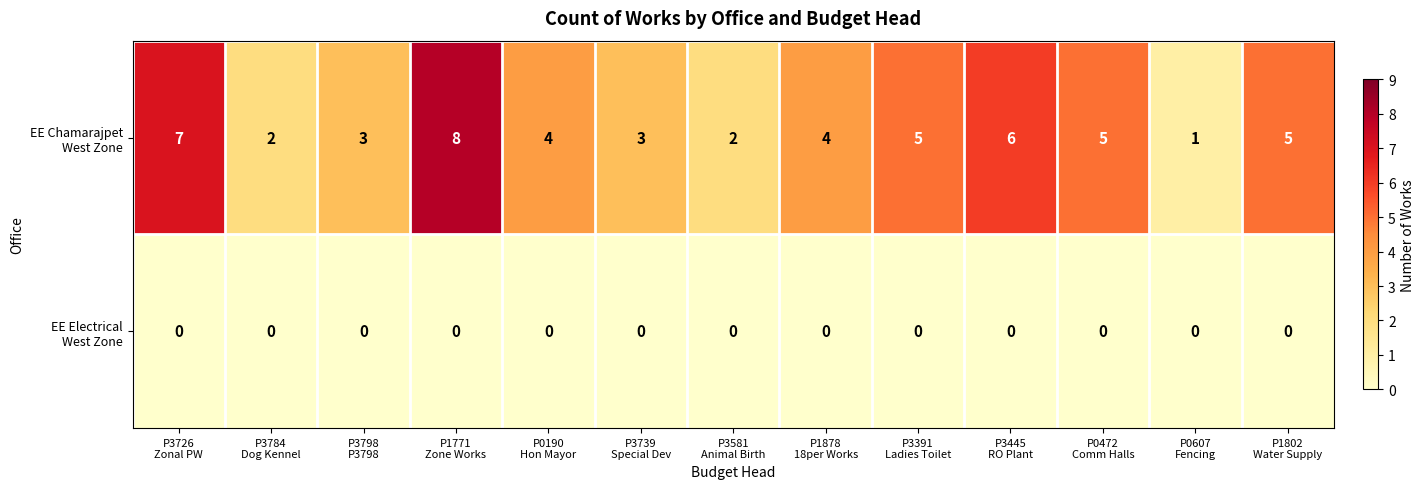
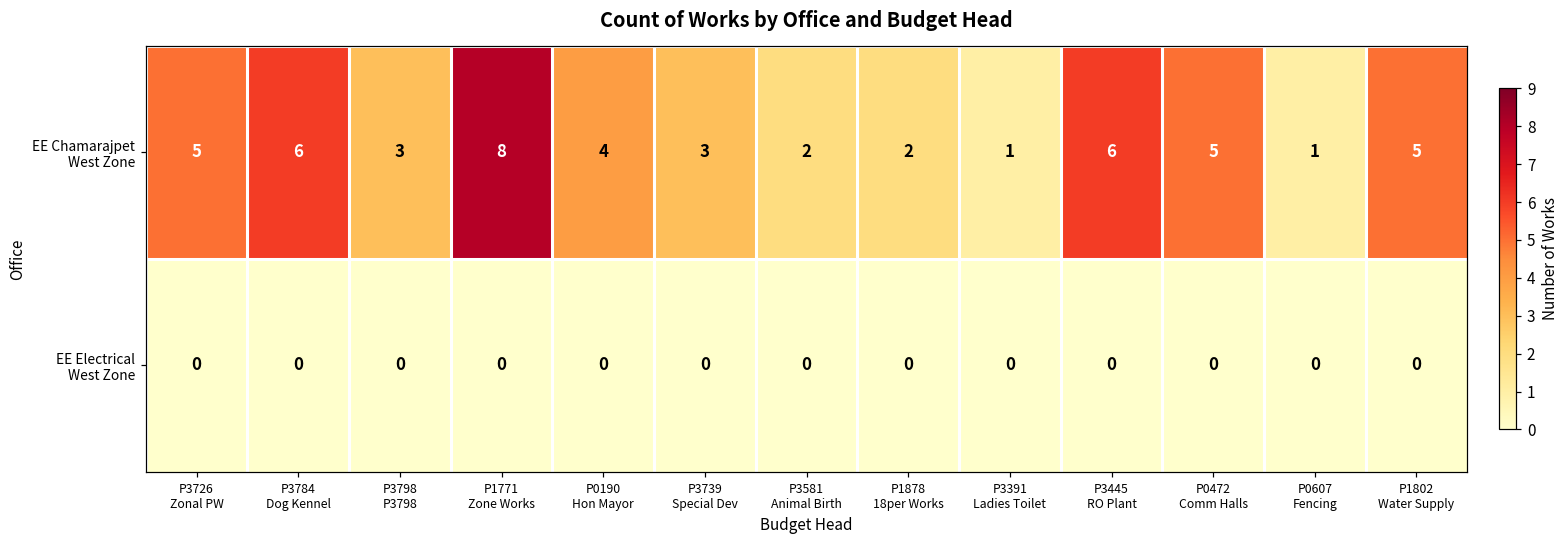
EE Chamarajpet West Zone, P3726 Zonal PW: 7 -> 5
EE Chamarajpet West Zone, P3784 Dog Kennel: 2 -> 6
EE Chamarajpet West Zone, P1878 18per Works: 4 -> 2
EE Chamarajpet West Zone, P3391 Ladies Toilet: 5 -> 1
